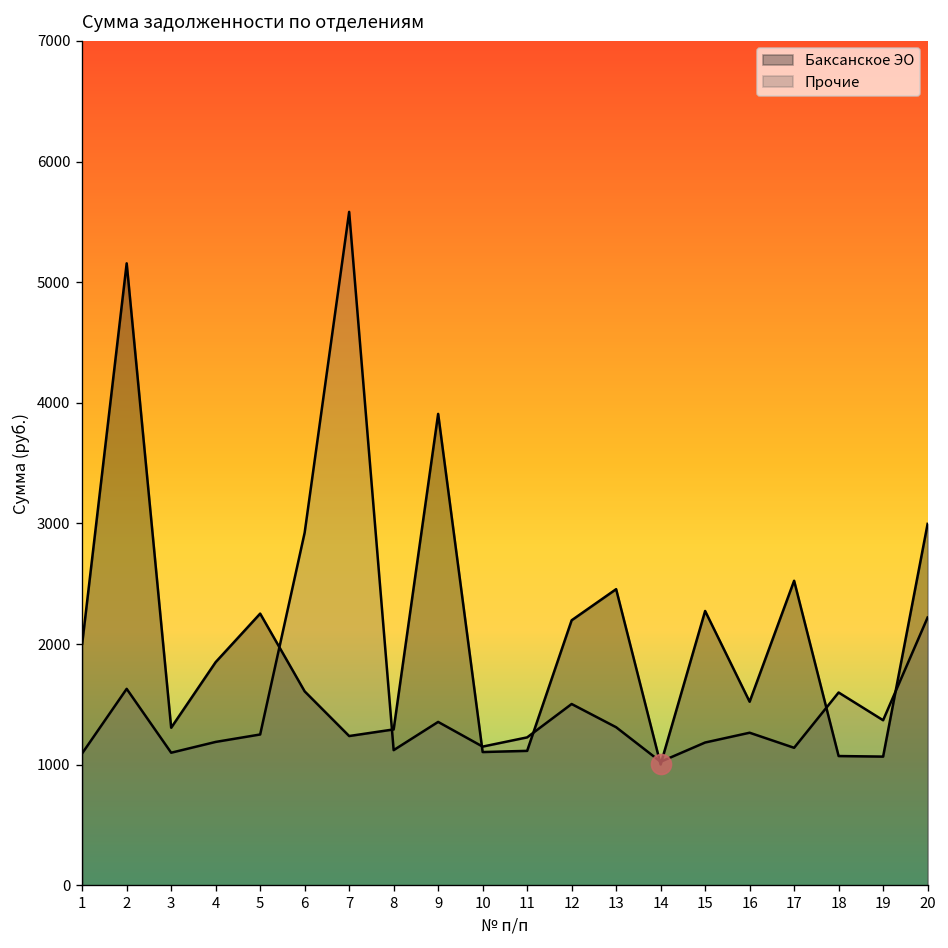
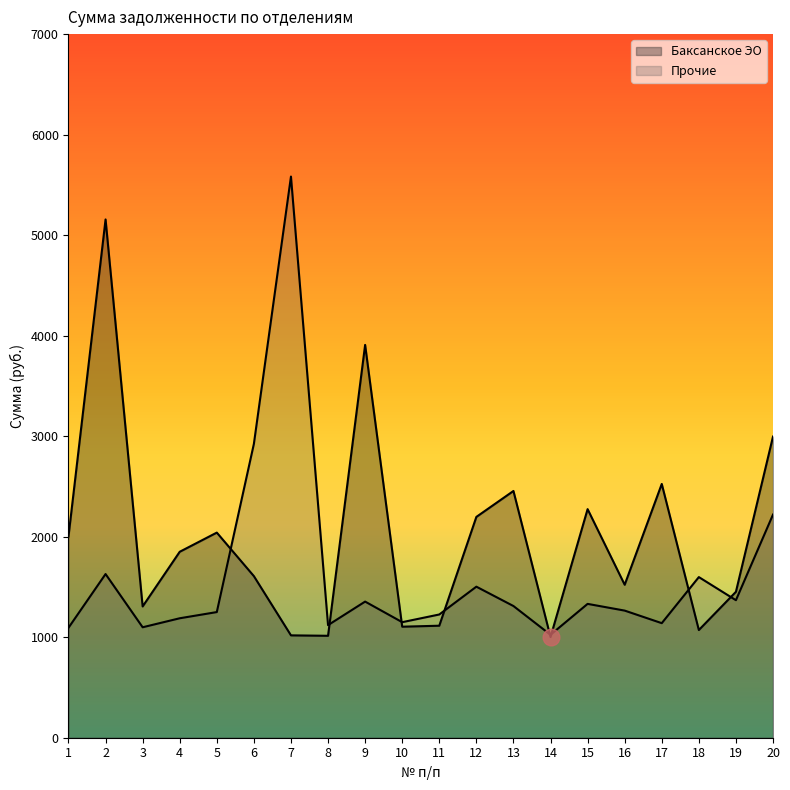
Баксанское ЭО, 5: 2250 -> 2040
Баксанское ЭО, 7: 1240 -> 1020
Баксанское ЭО, 8: 1290 -> 1010
Прочие, 15: 1180 -> 1330
Баксанское ЭО, 19: 1070 -> 1450
